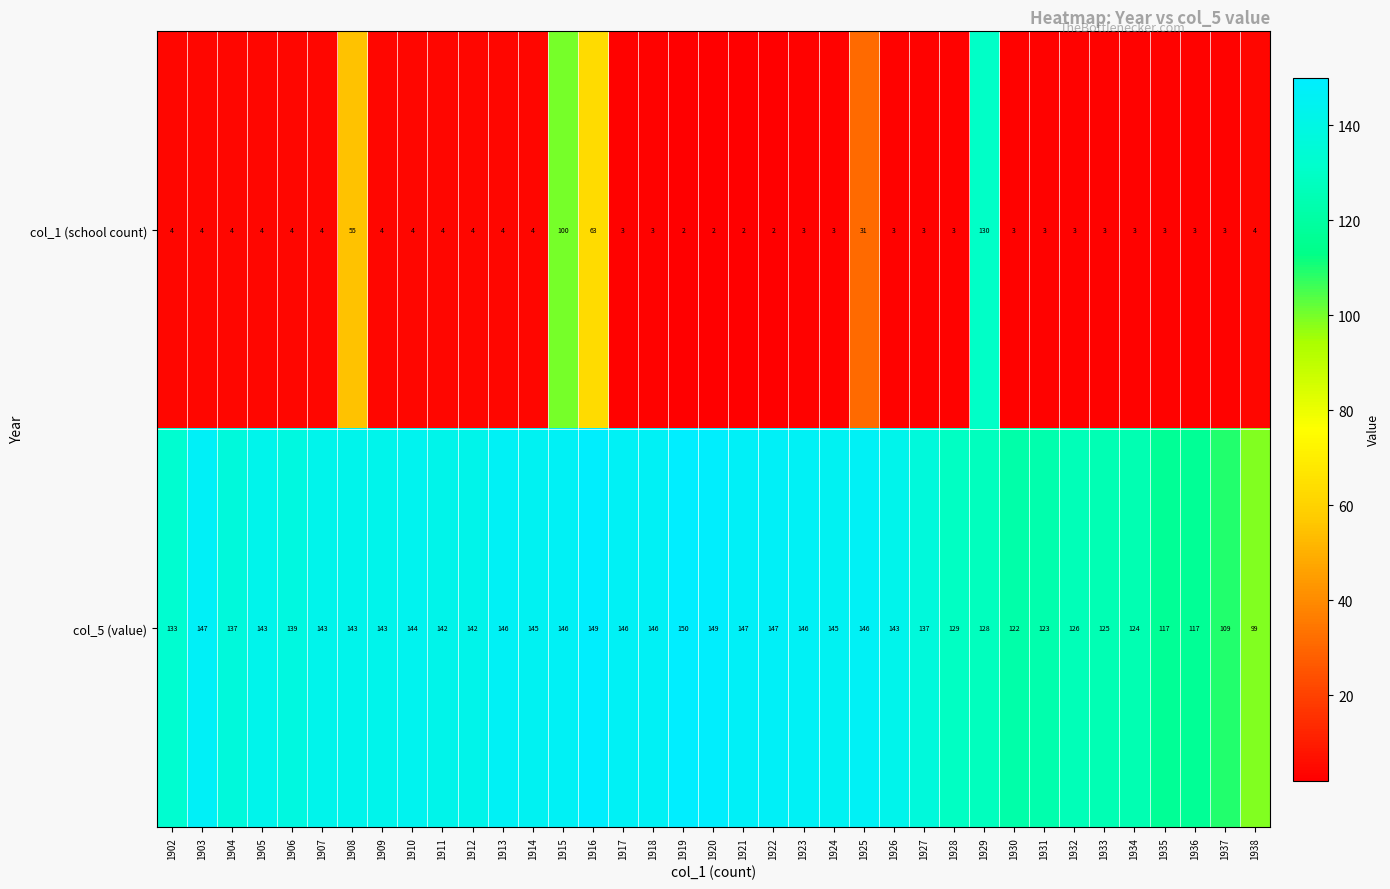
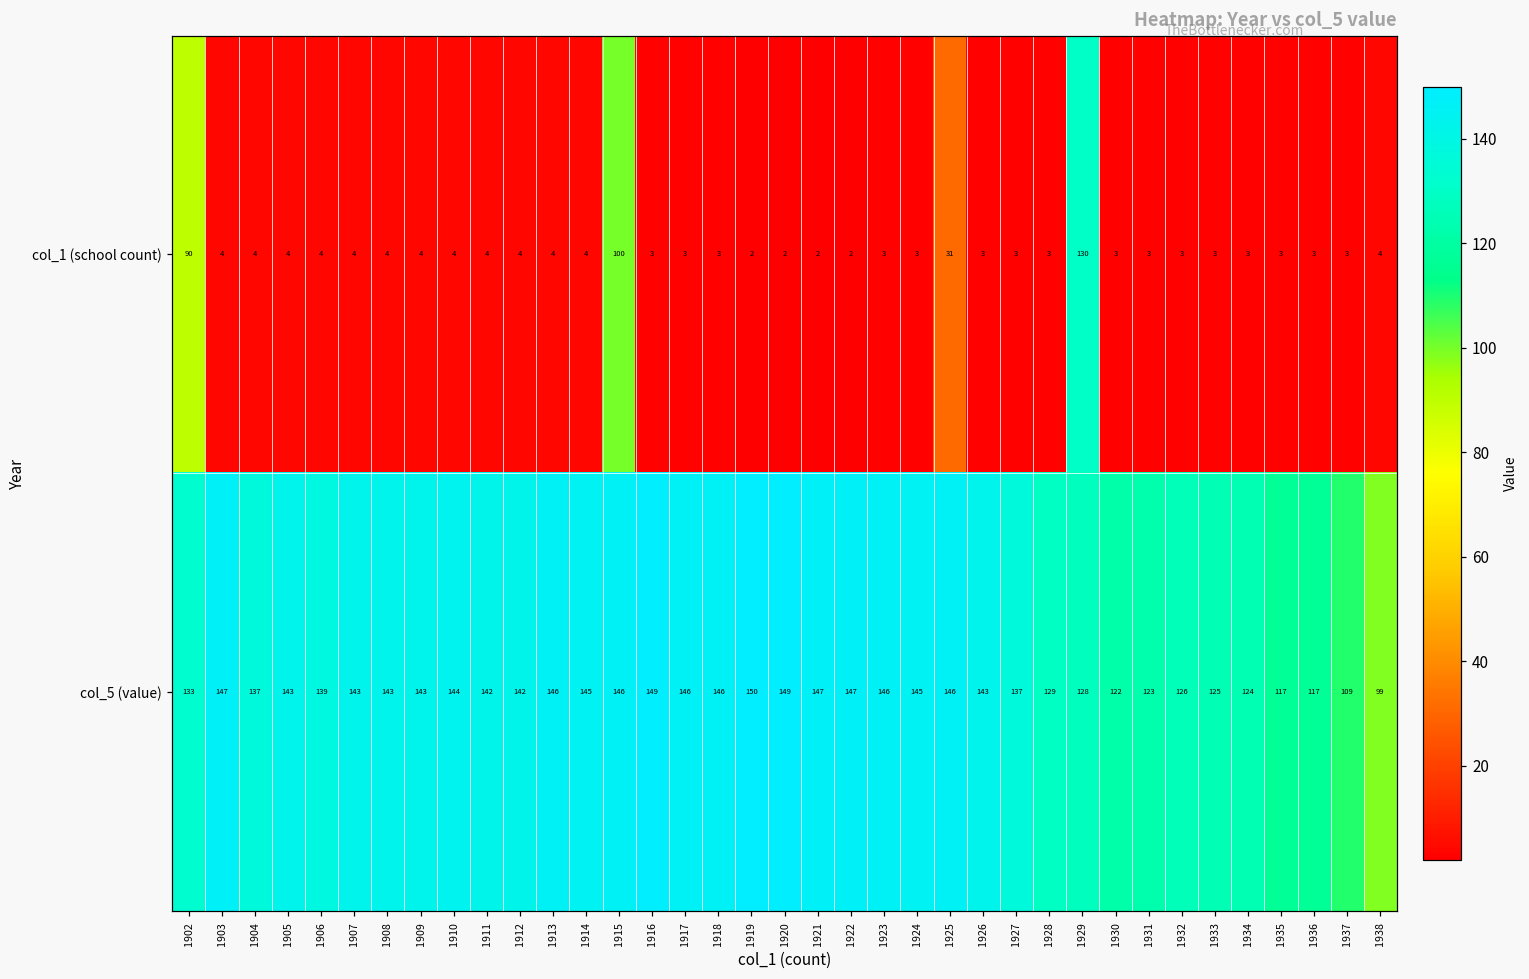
col_1 (school count), 1902: 4 -> 90
col_1 (school count), 1908: 55 -> 4
col_1 (school count), 1916: 63 -> 3
